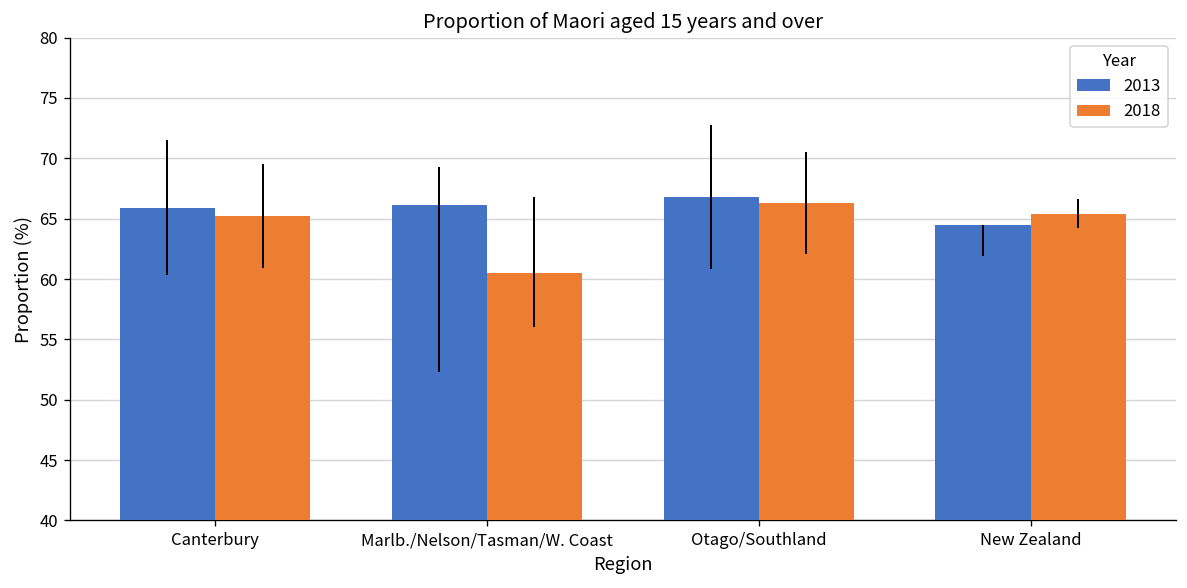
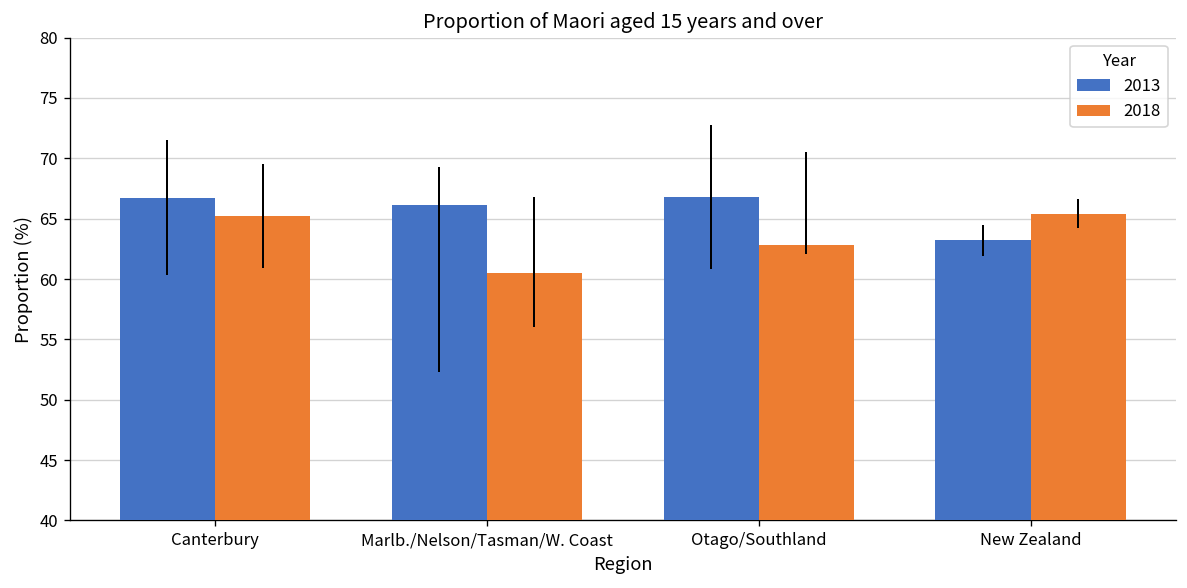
2013, Canterbury: 65.9 -> 66.7
2018, Otago/Southland: 66.3 -> 62.8
2013, New Zealand: 64.5 -> 63.2
